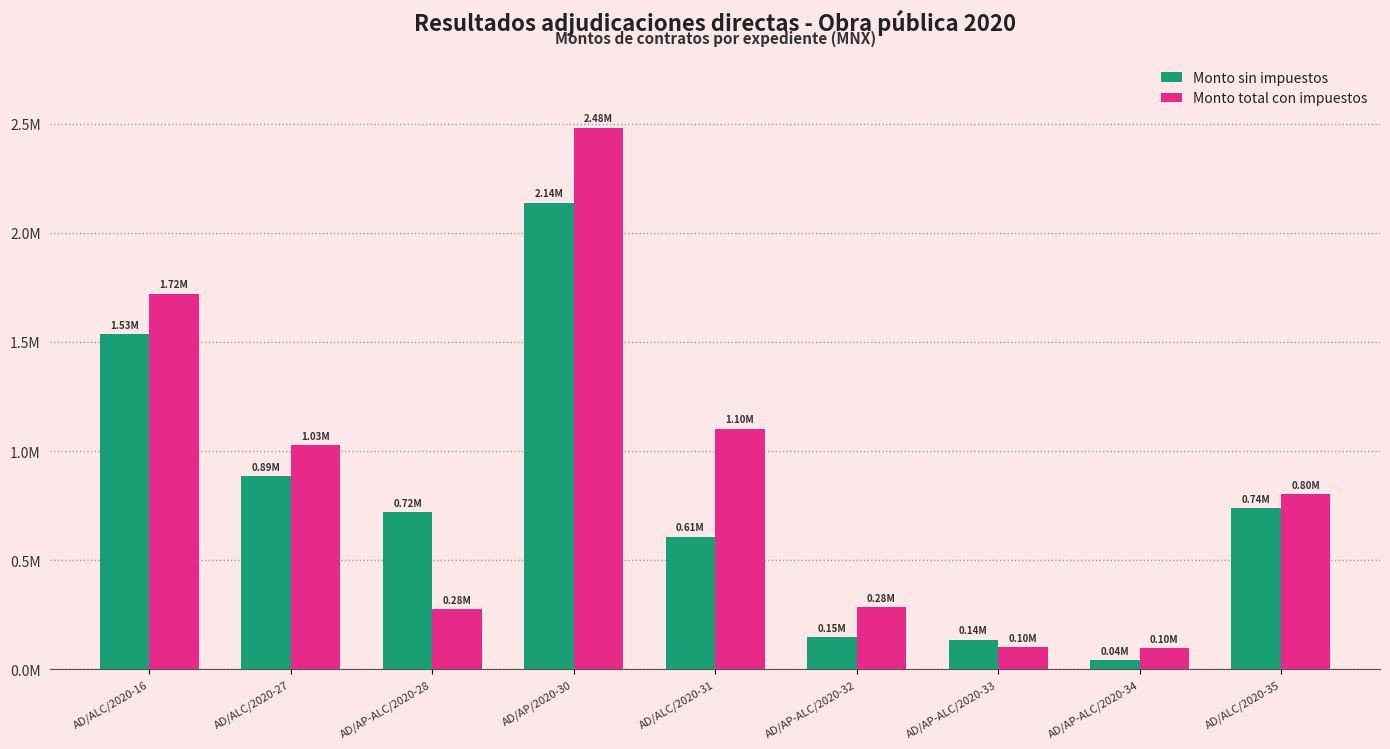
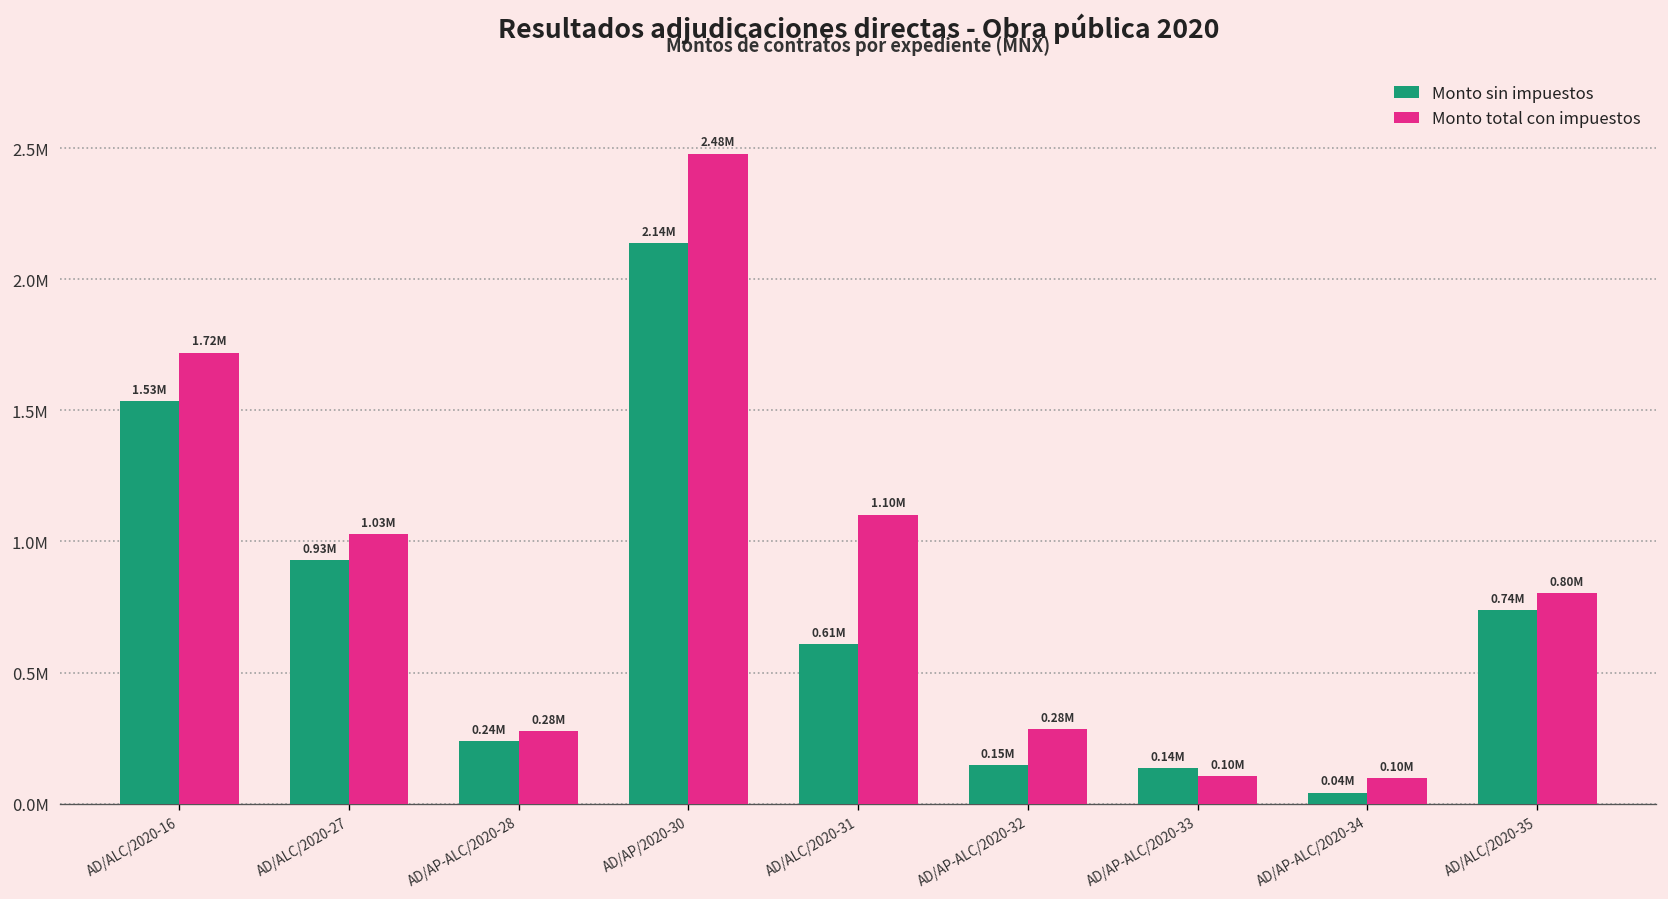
Monto sin impuestos, AD/ALC/2020-27: 0.89M -> 0.93M
Monto sin impuestos, AD/AP-ALC/2020-28: 0.72M -> 0.24M
